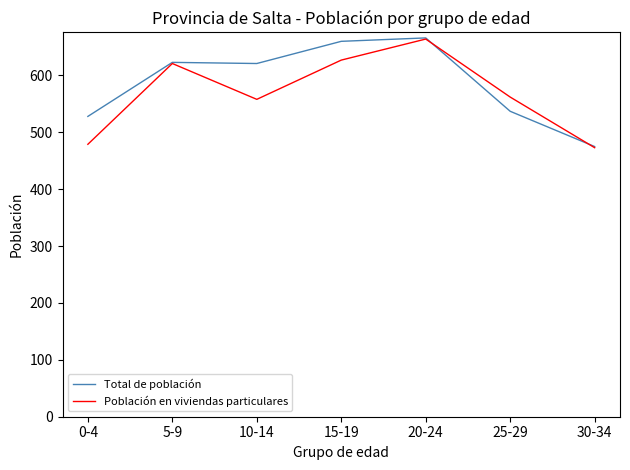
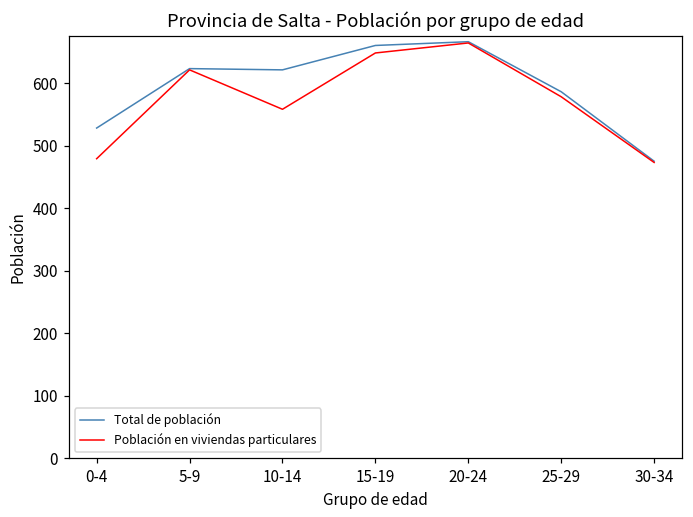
Población en viviendas particulares, 15-19: 630 -> 650
Total de población, 25-29: 540 -> 590
Población en viviendas particulares, 25-29: 560 -> 580
